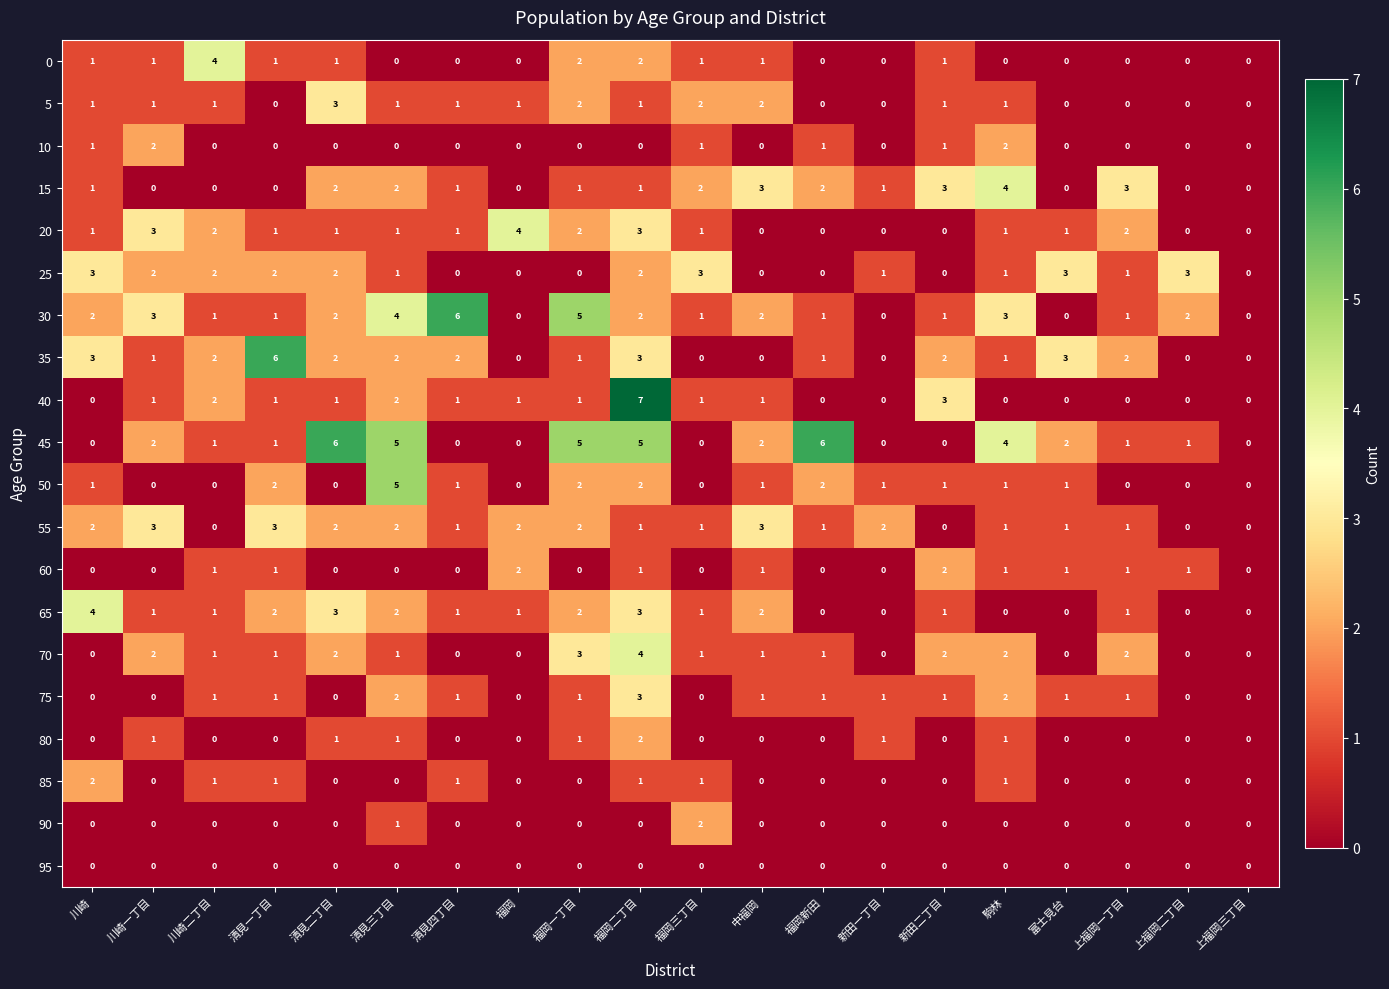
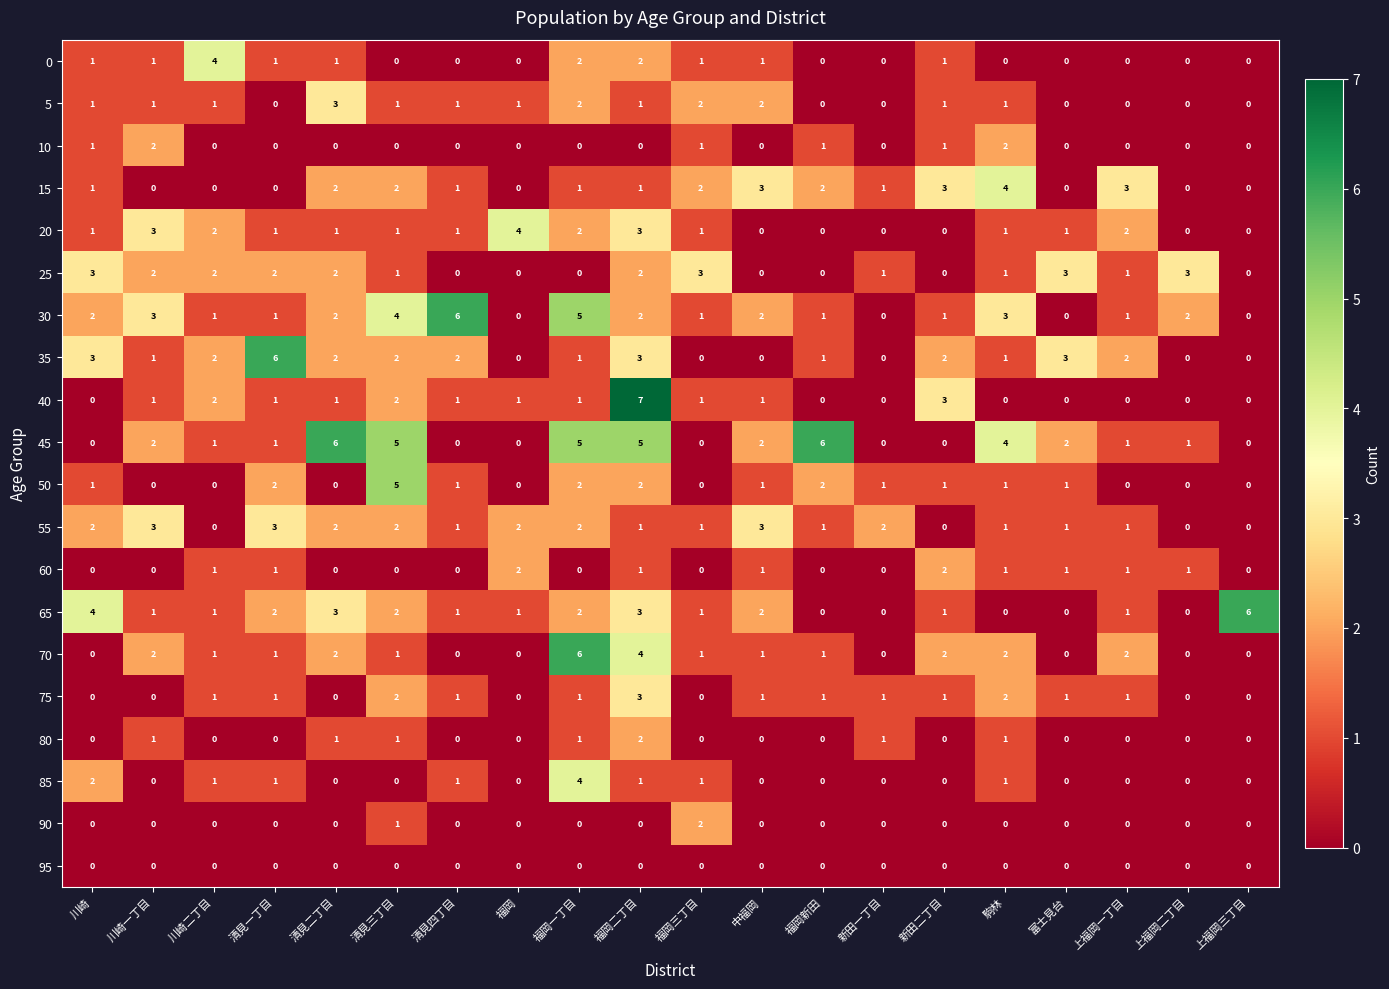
65, 上福岡三丁目: 0 -> 6
70, 福岡一丁目: 3 -> 6
85, 福岡一丁目: 0 -> 4
